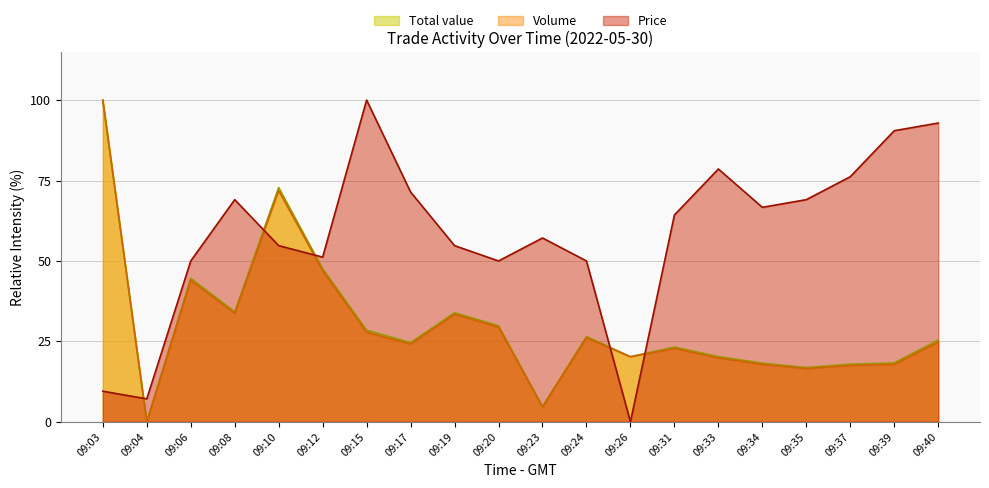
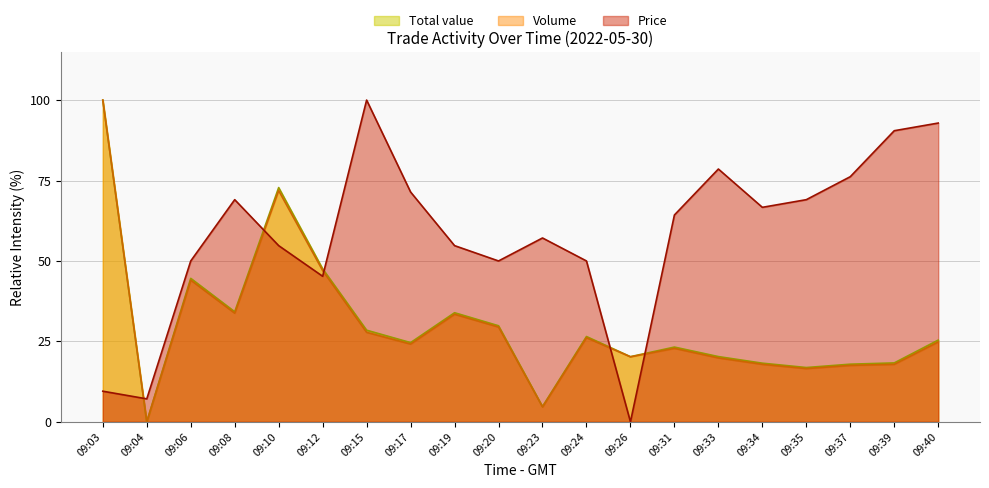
Price, 09:12: 51 -> 45
